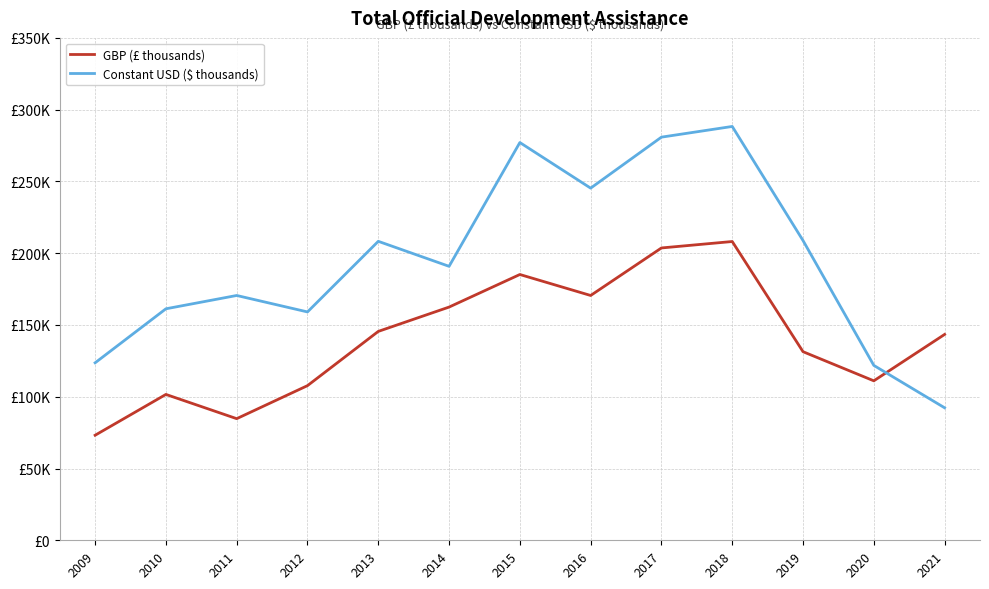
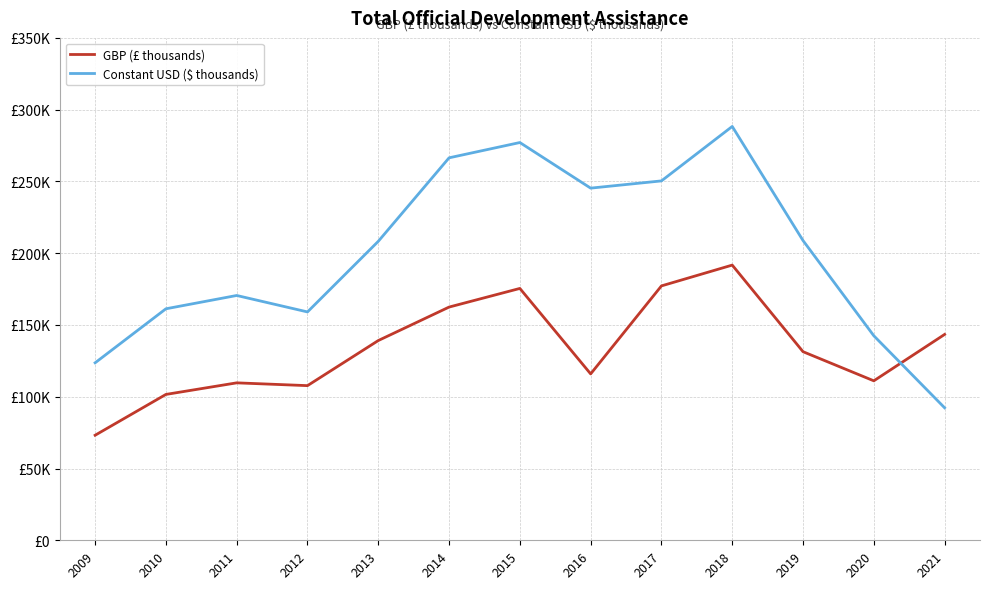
GBP (£ thousands), 2011: £85000 -> £110000
GBP (£ thousands), 2013: £146000 -> £139000
Constant USD ($ thousands), 2014: £191000 -> £266000
GBP (£ thousands), 2015: £185000 -> £175000
GBP (£ thousands), 2016: £171000 -> £116000
GBP (£ thousands), 2017: £204000 -> £177000
Constant USD ($ thousands), 2017: £281000 -> £250000
GBP (£ thousands), 2018: £208000 -> £192000
Constant USD ($ thousands), 2020: £122000 -> £142000
